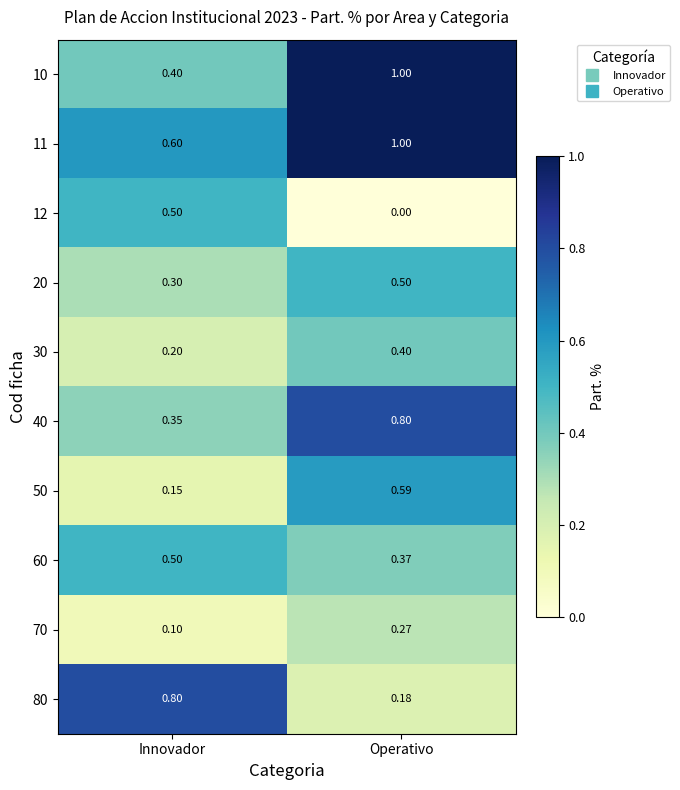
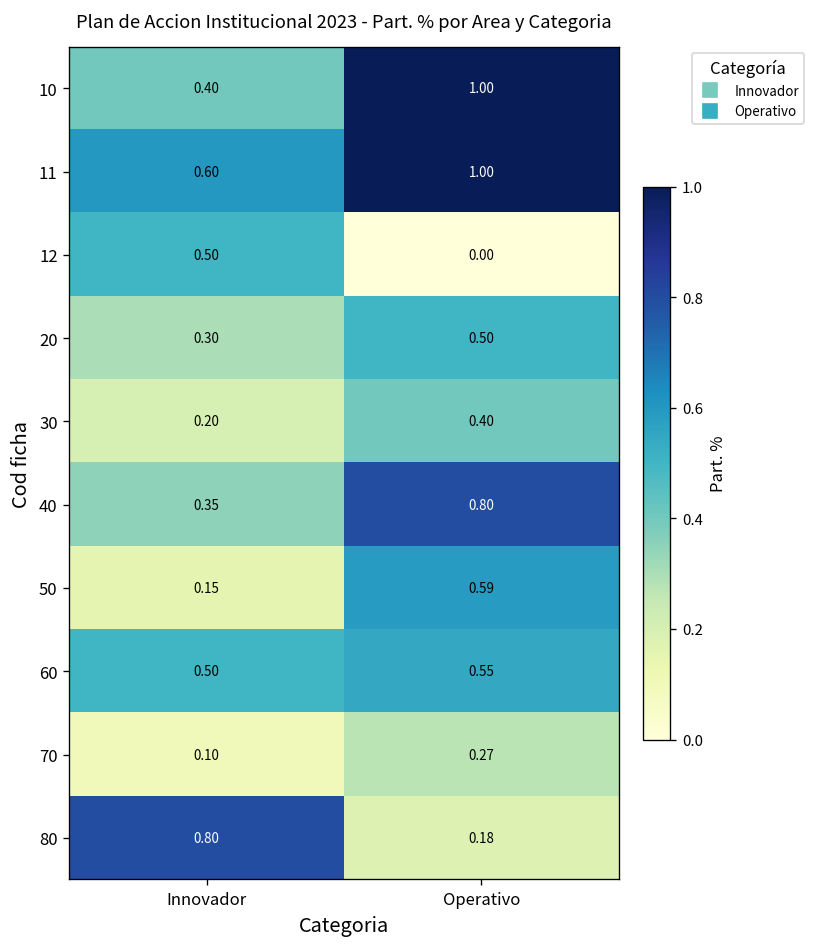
60, Operativo: 0.37 -> 0.55
